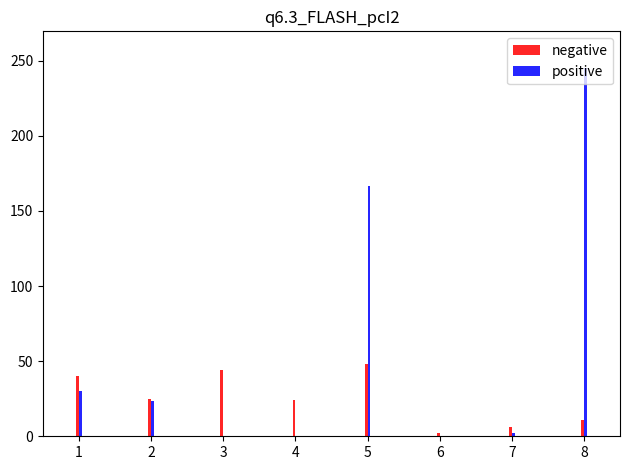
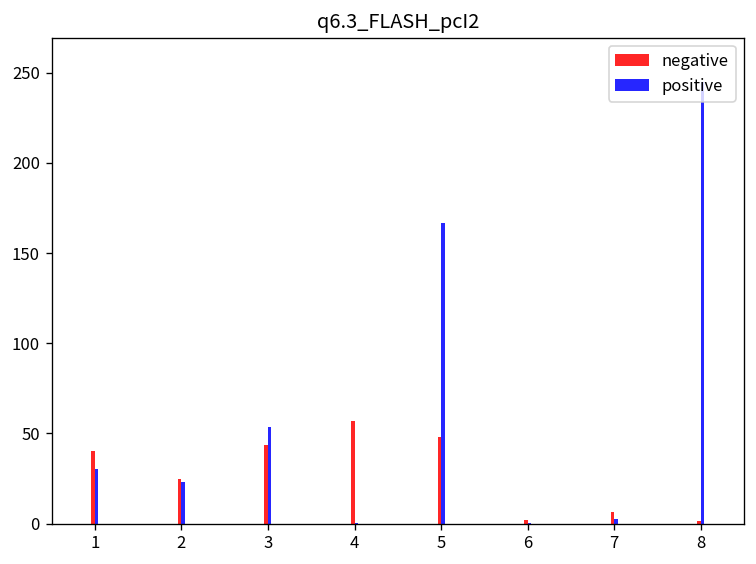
positive, 3: 0 -> 53
negative, 4: 24 -> 57
negative, 8: 11 -> 1
